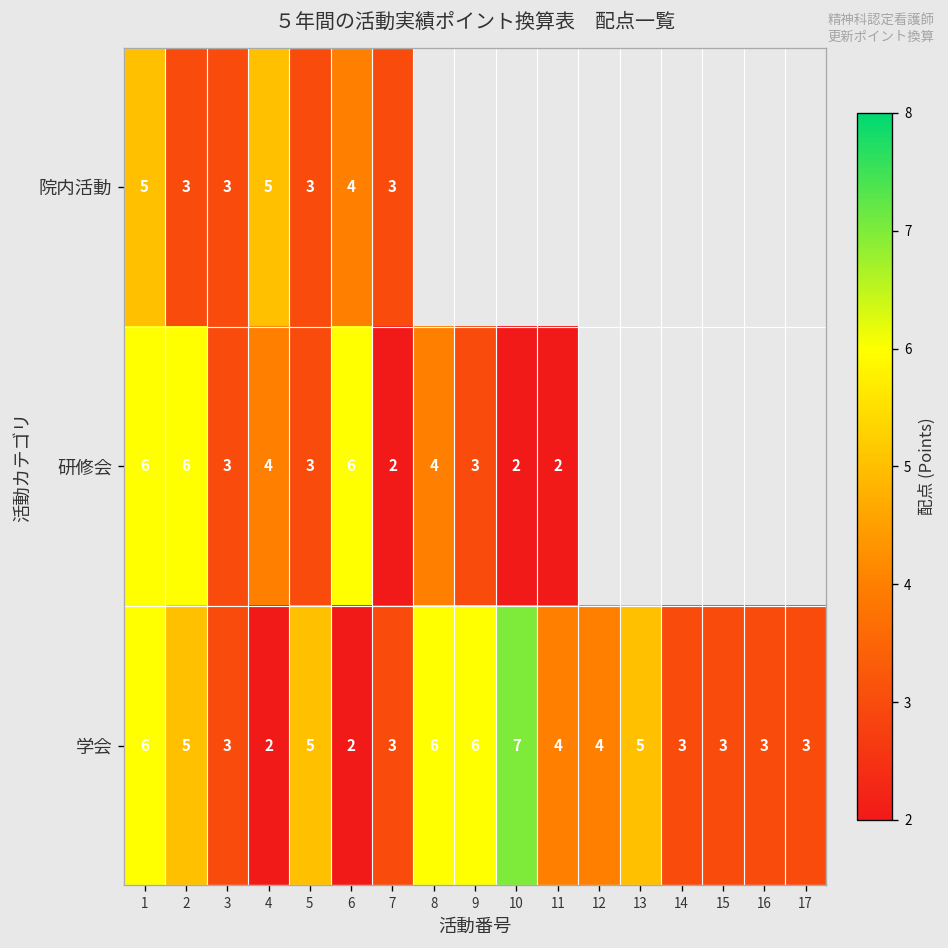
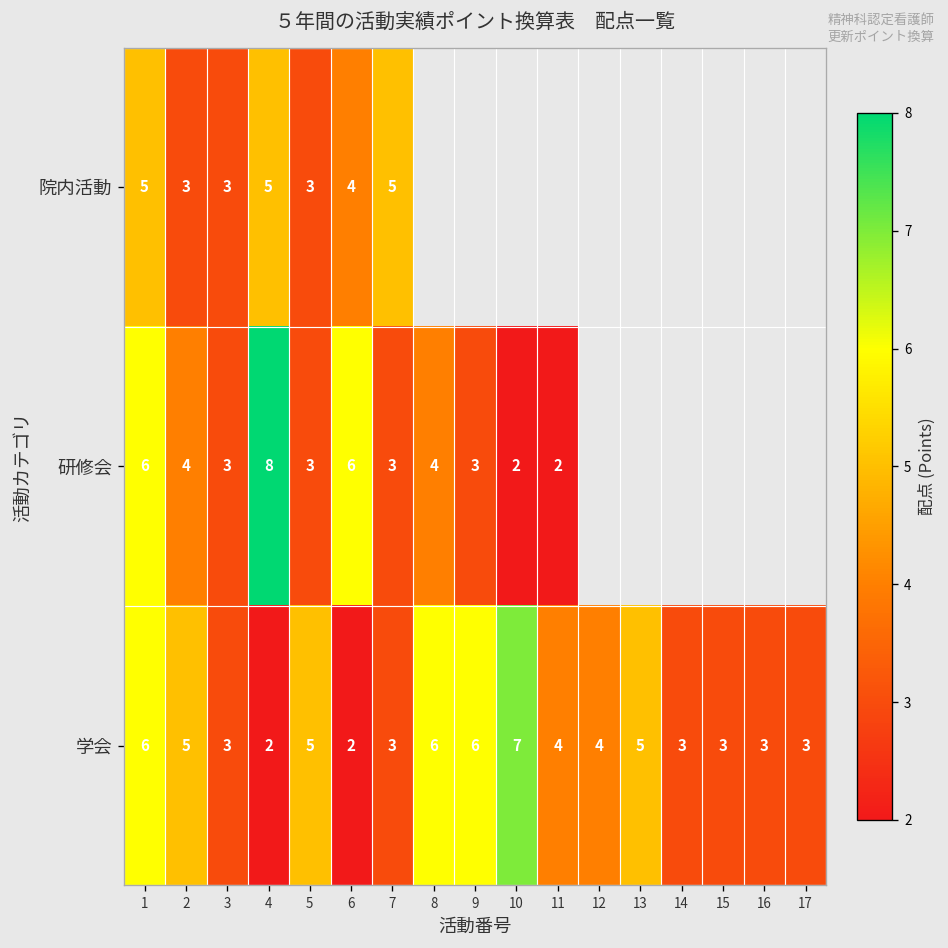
院内活動, 7: 3 -> 5
研修会, 2: 6 -> 4
研修会, 4: 4 -> 8
研修会, 7: 2 -> 3
